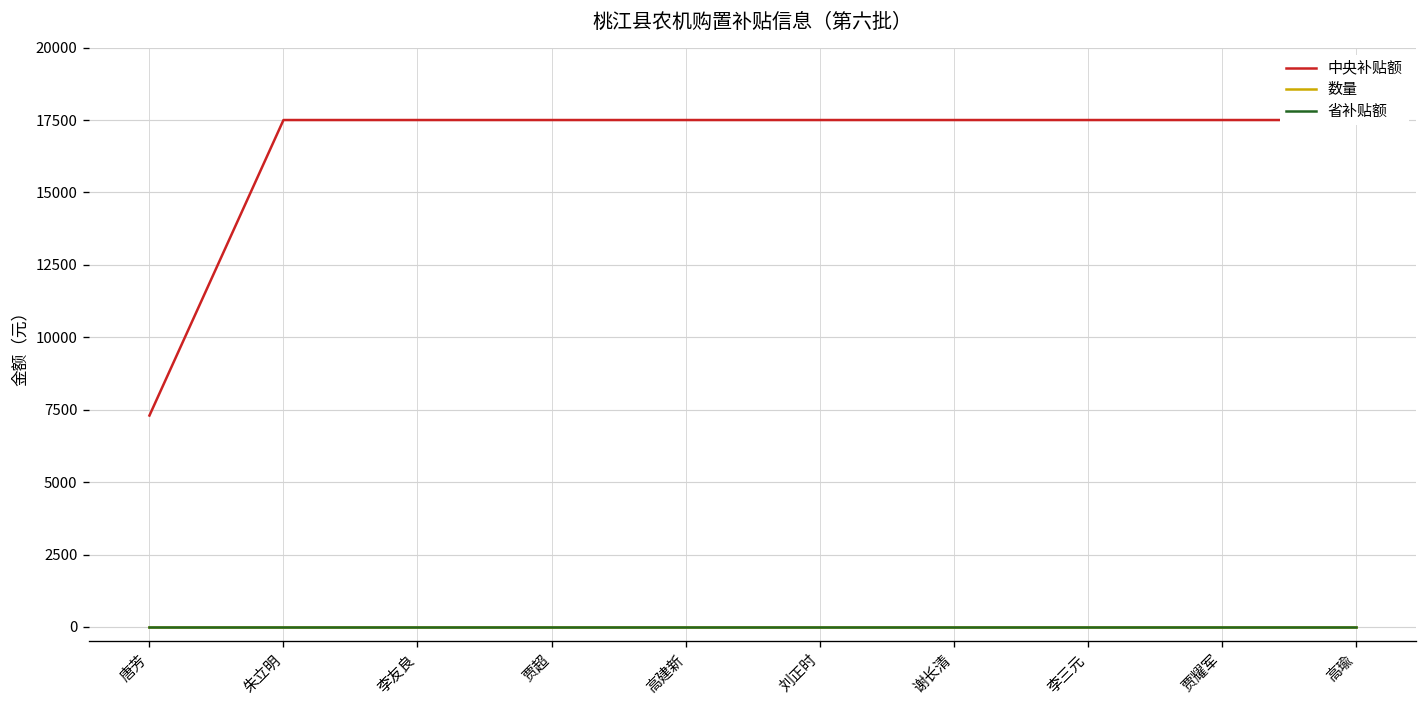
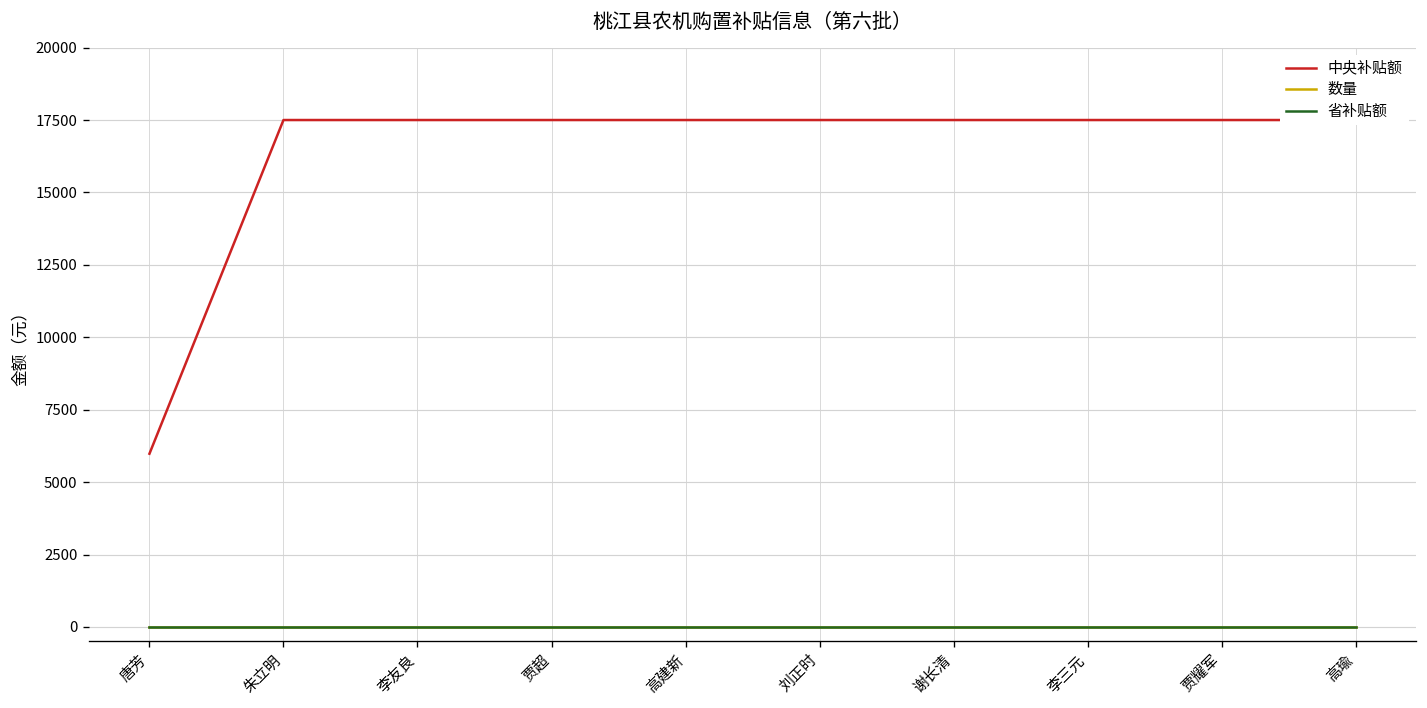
中央补贴额, 唐芳: 7300 -> 6000
